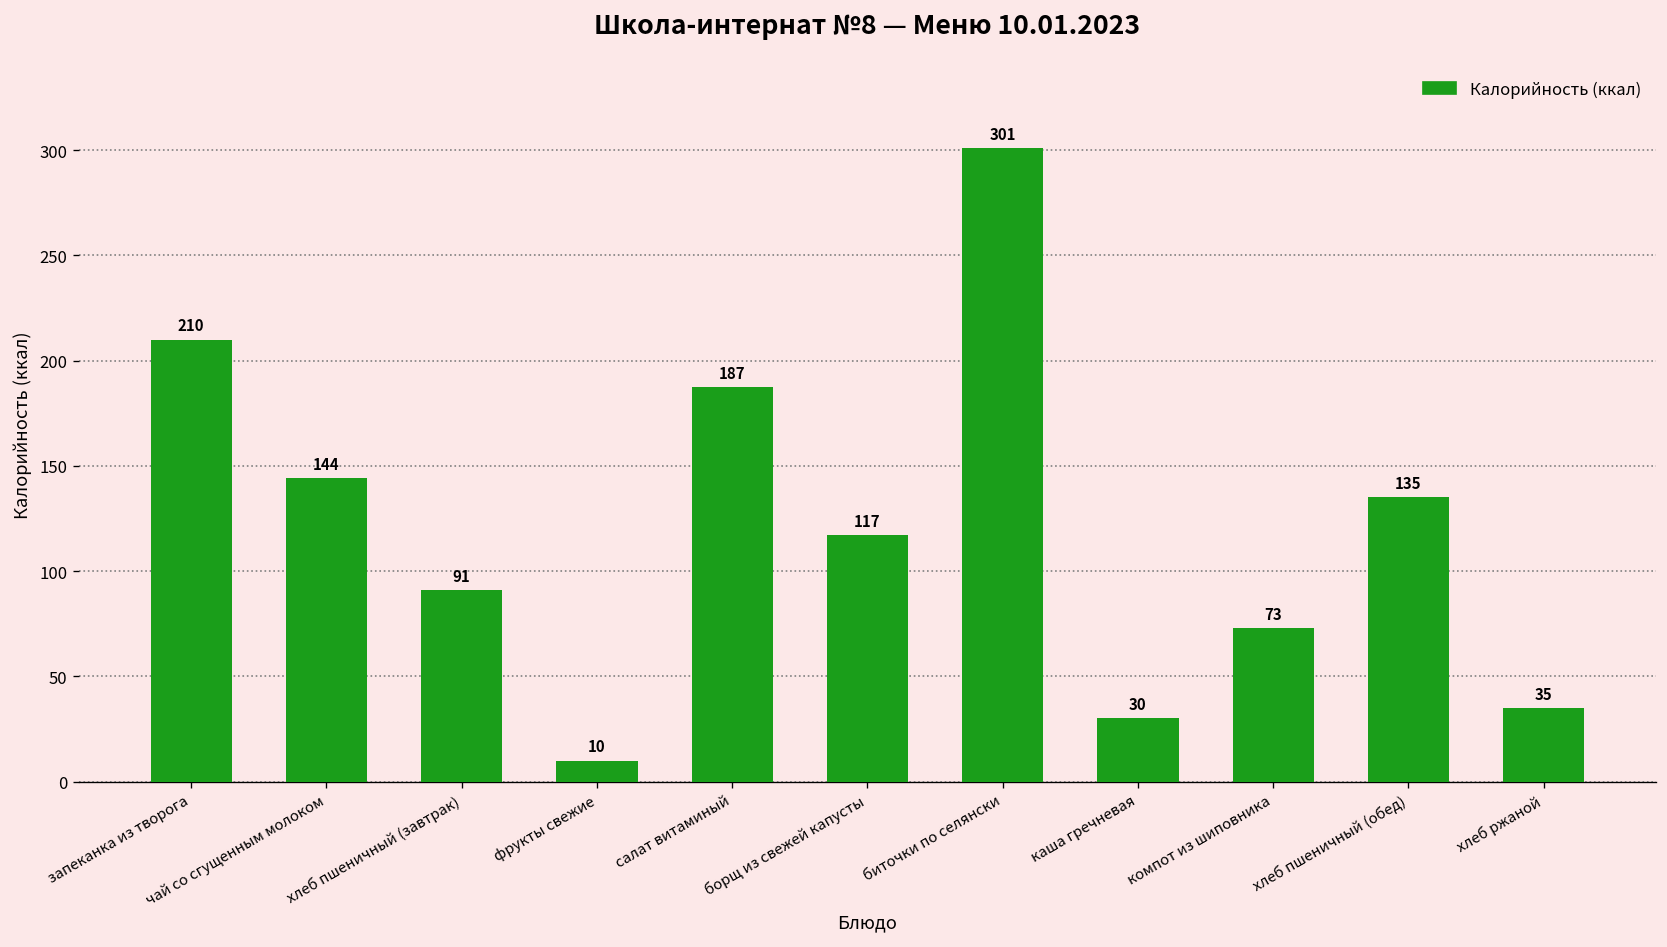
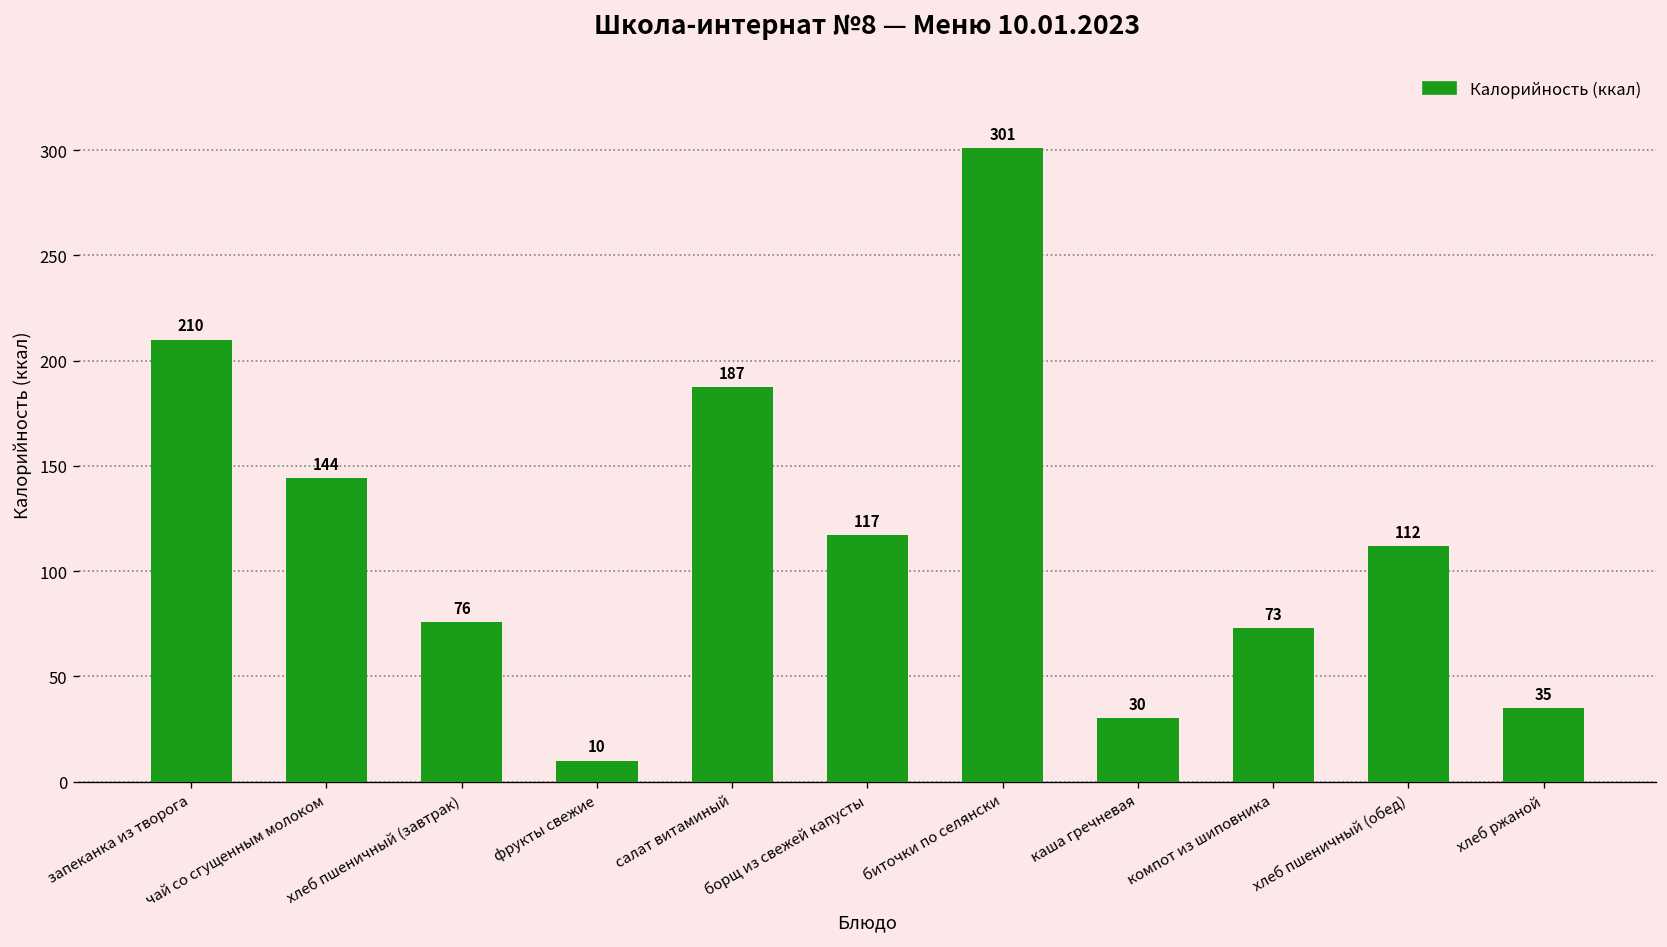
хлеб пшеничный (завтрак): 91 -> 76
хлеб пшеничный (обед): 135 -> 112
